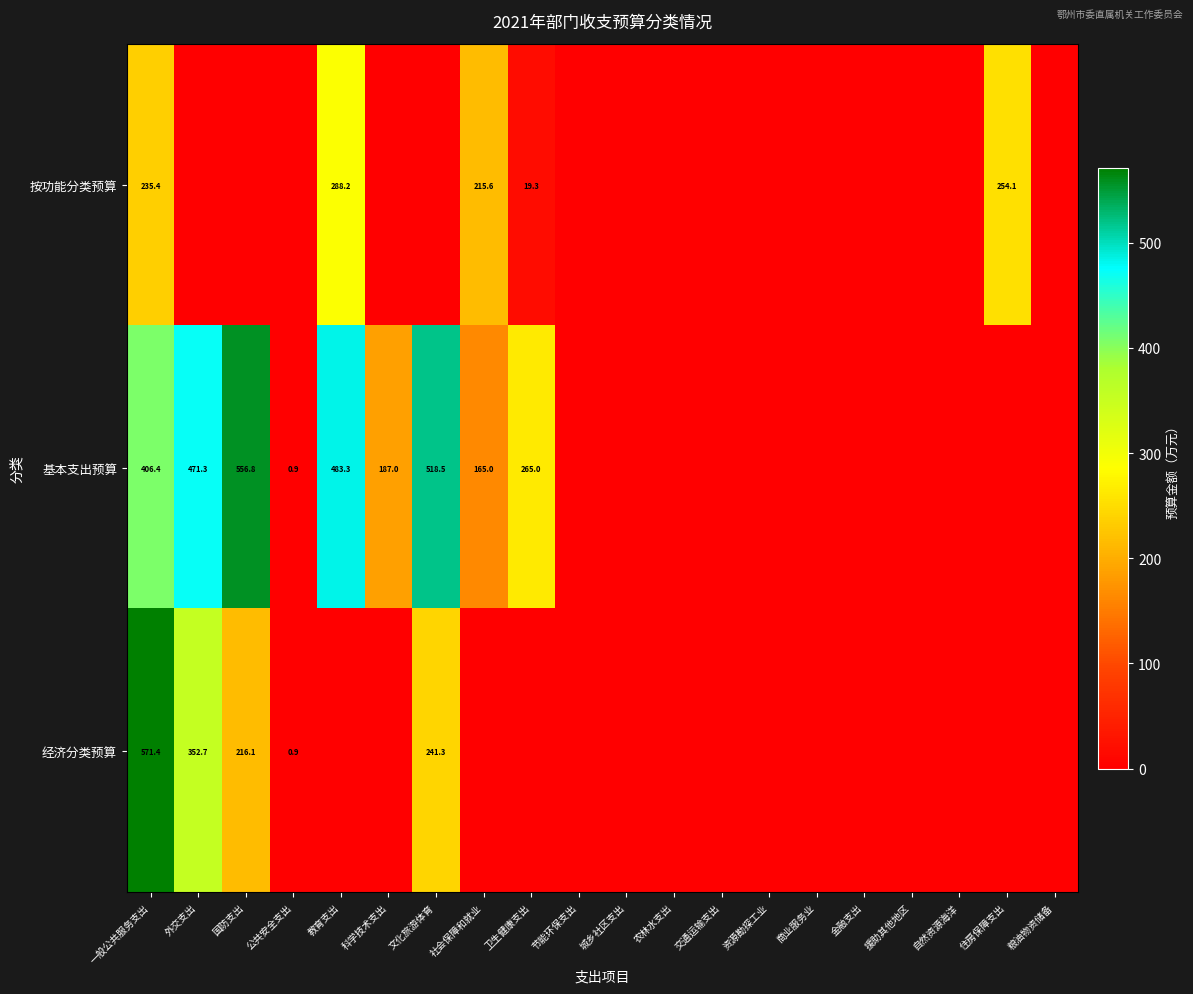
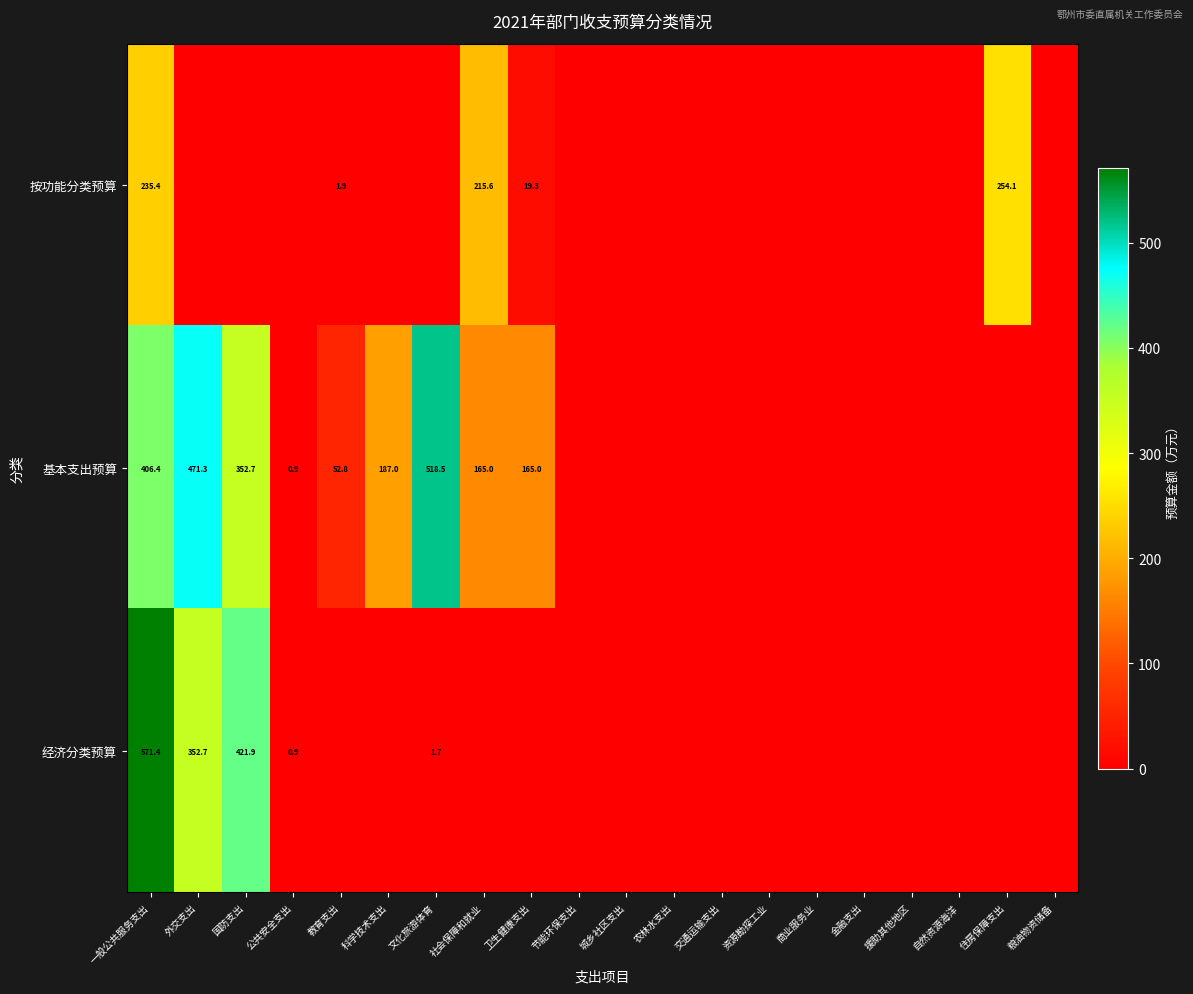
按功能分类预算, 教育支出: 288.2 -> 1.9
基本支出预算, 国防支出: 556.8 -> 352.7
基本支出预算, 教育支出: 483.3 -> 52.8
基本支出预算, 卫生健康支出: 265.0 -> 165.0
经济分类预算, 国防支出: 216.1 -> 421.9
经济分类预算, 文化旅游体育: 241.3 -> 1.7
